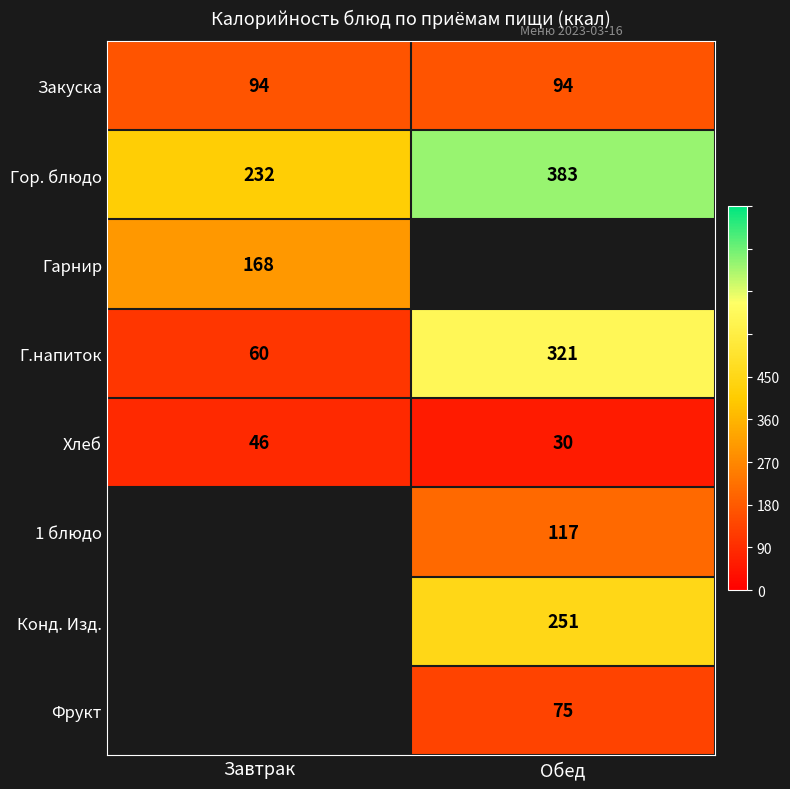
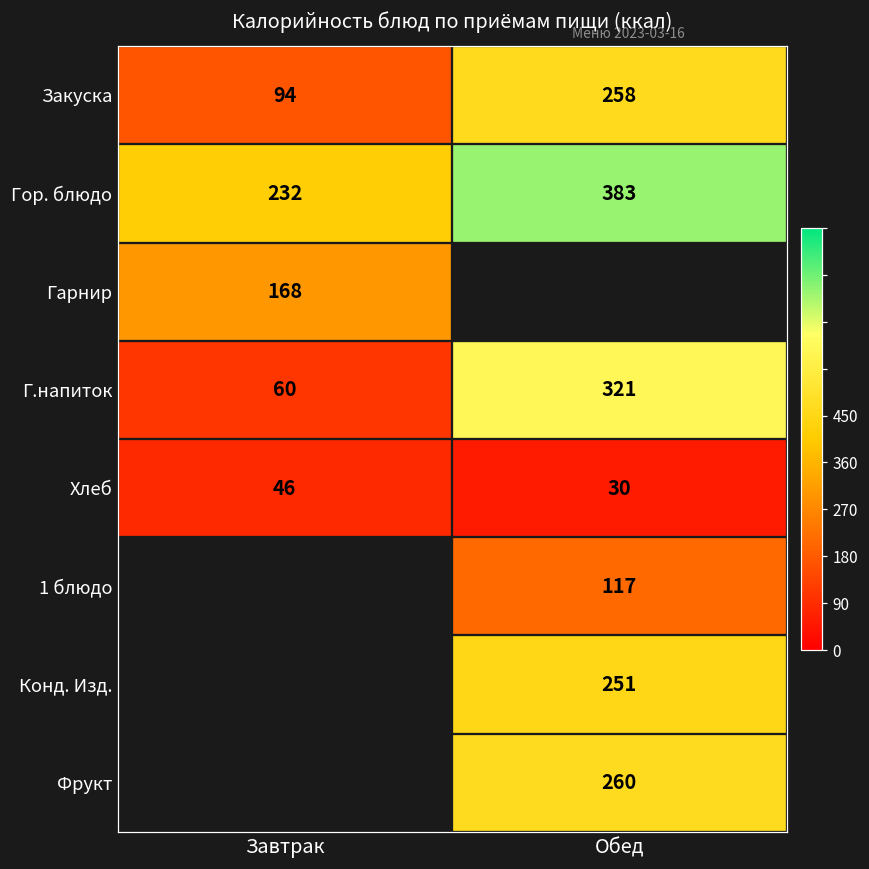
Закуска, Обед: 94 -> 258
Фрукт, Обед: 75 -> 260
